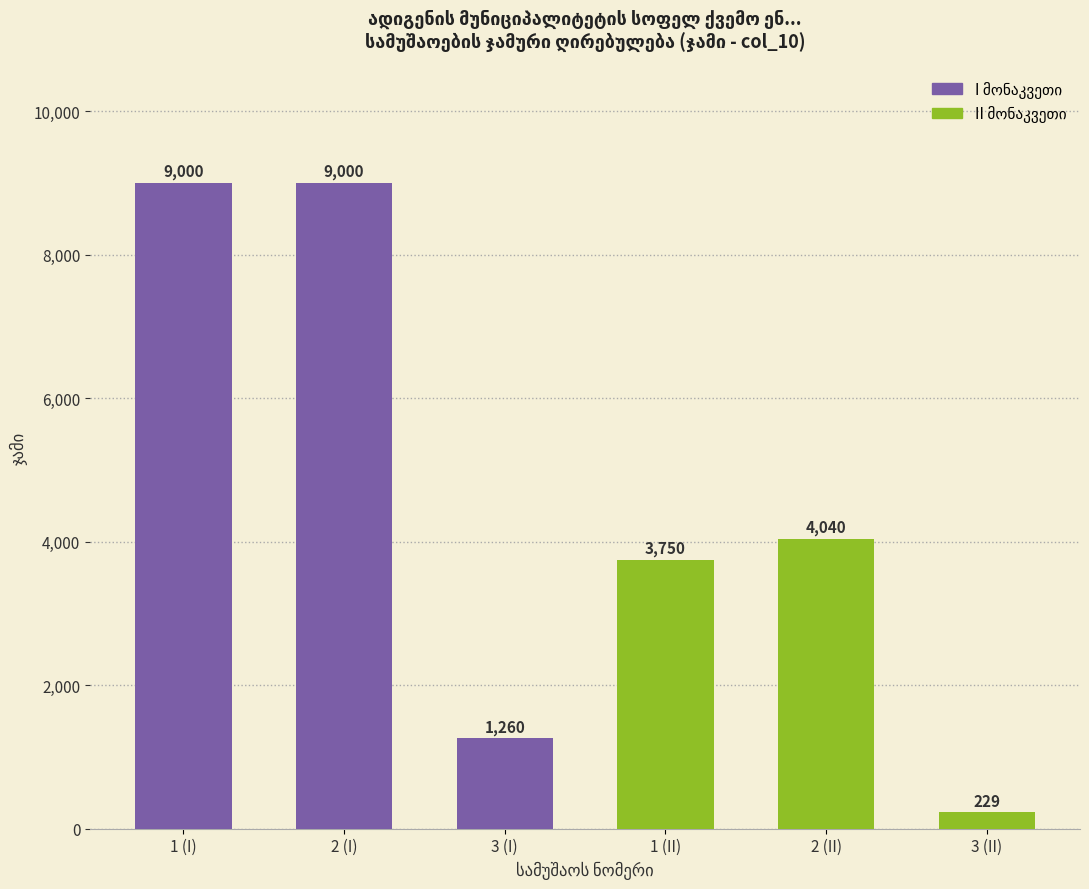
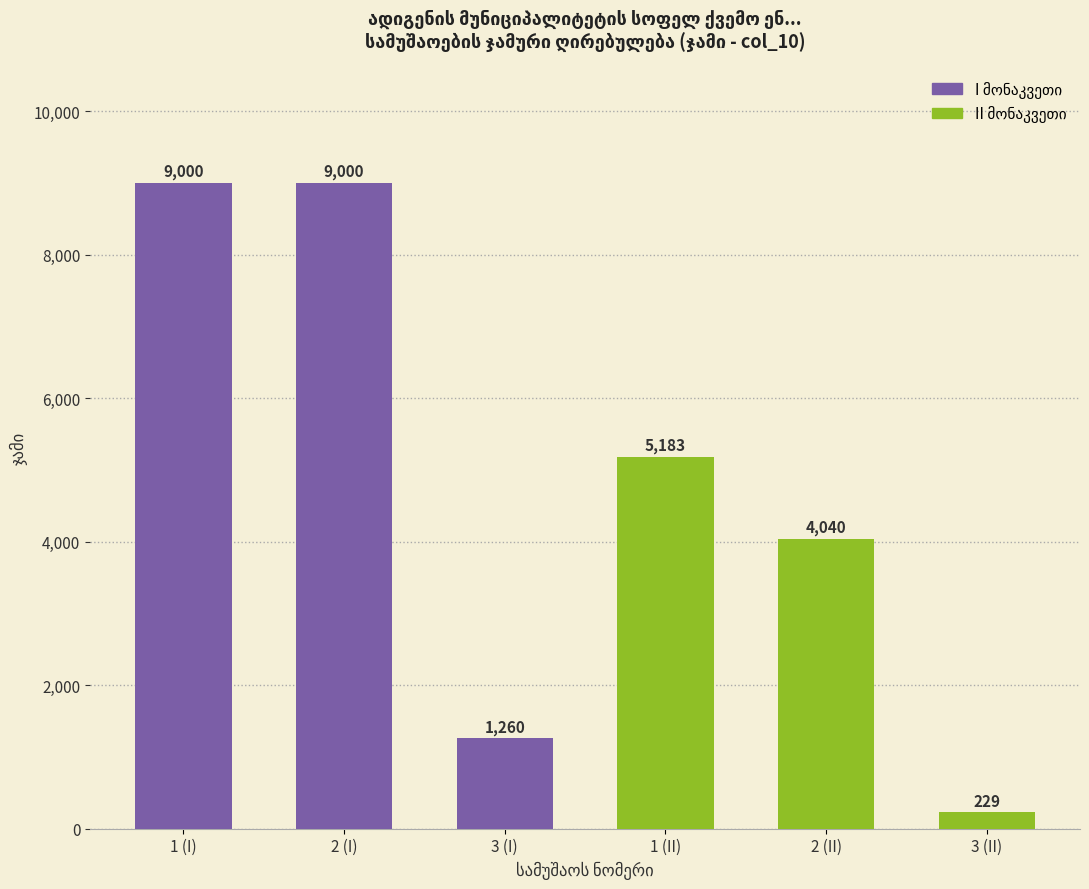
1 (II): 3,750 -> 5,183
